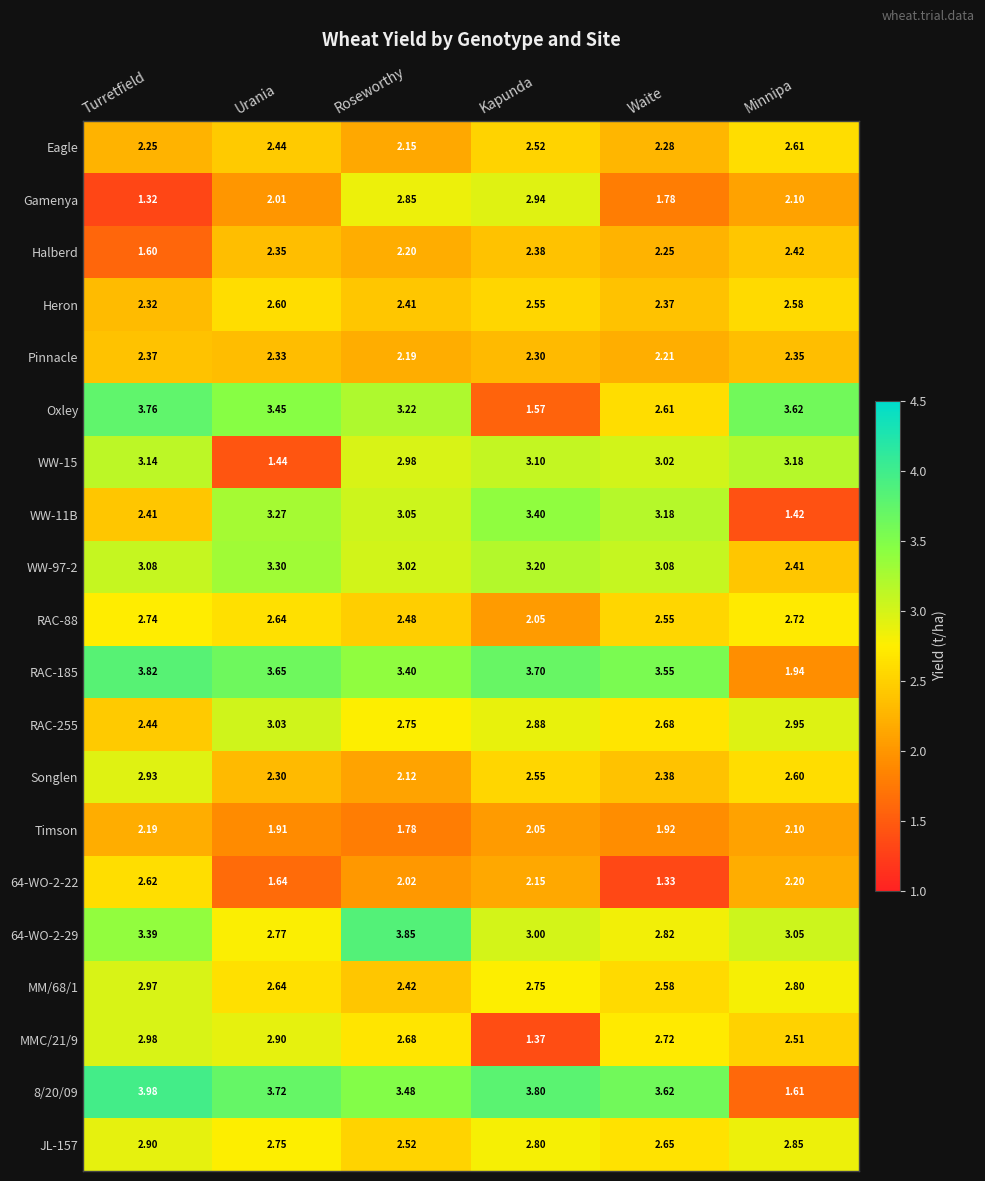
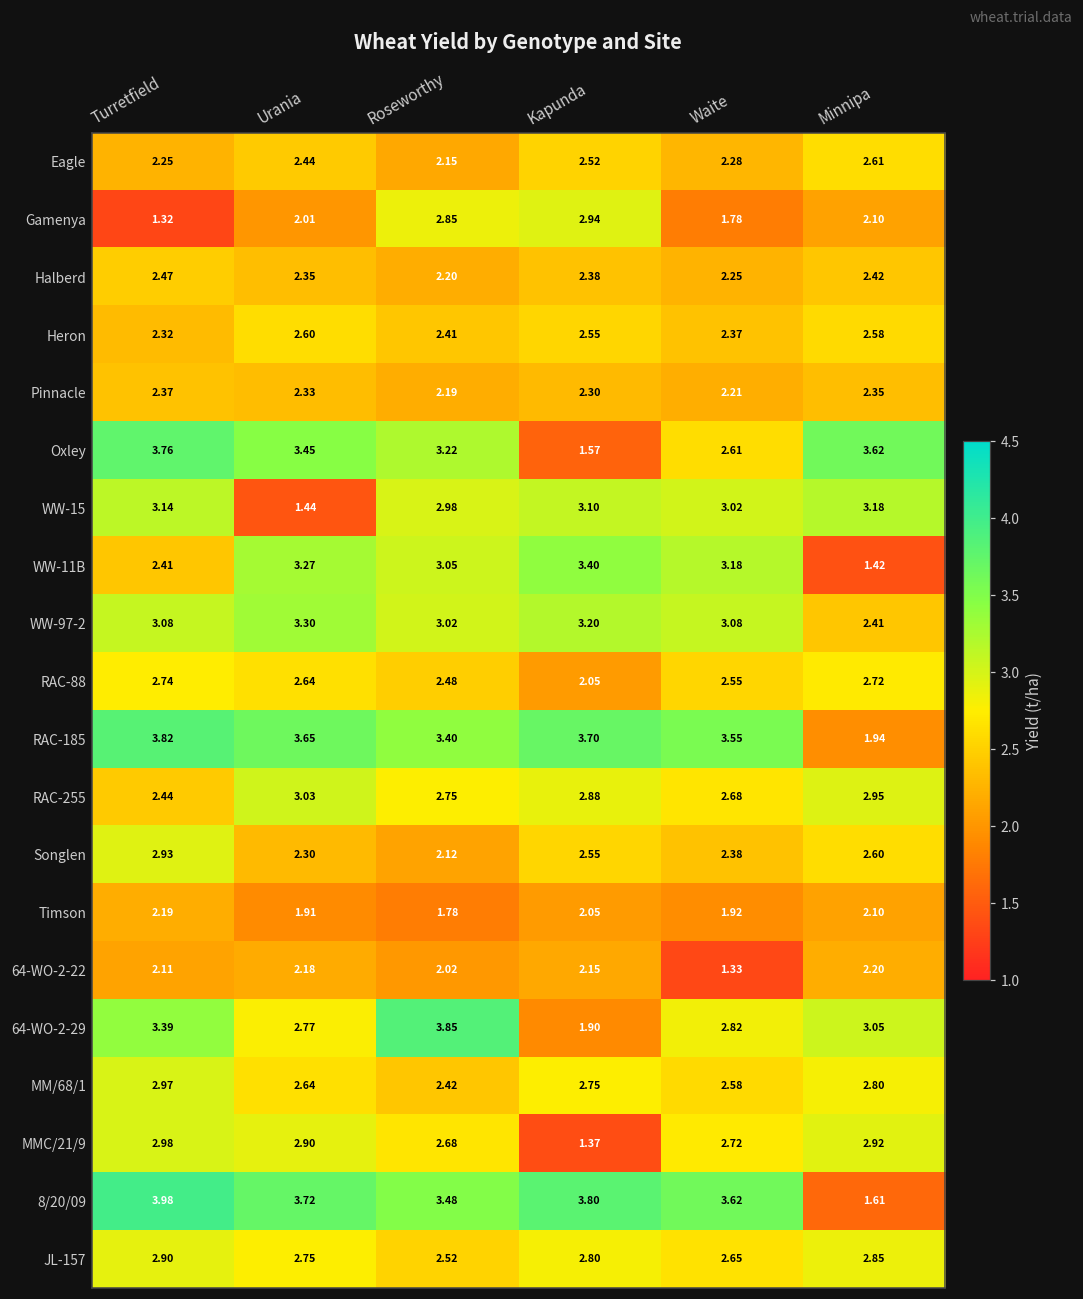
Halberd, Turretfield: 1.60 -> 2.47
64-WO-2-22, Turretfield: 2.62 -> 2.11
64-WO-2-22, Urania: 1.64 -> 2.18
64-WO-2-29, Kapunda: 3.00 -> 1.90
MMC/21/9, Minnipa: 2.51 -> 2.92
